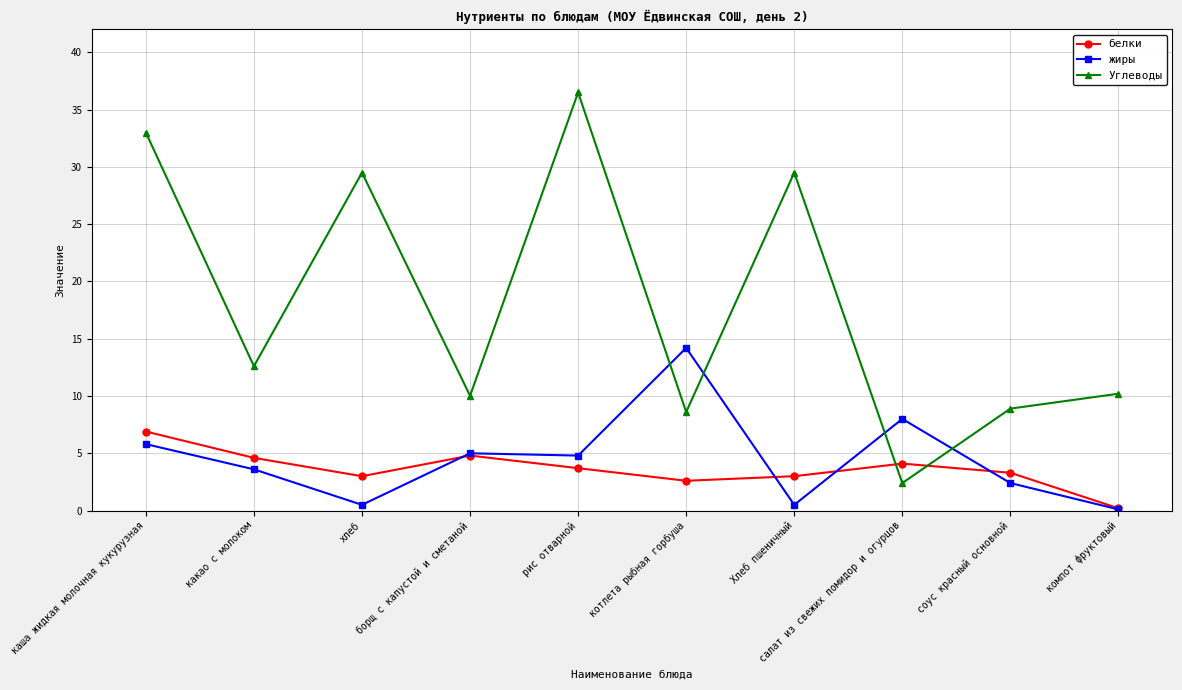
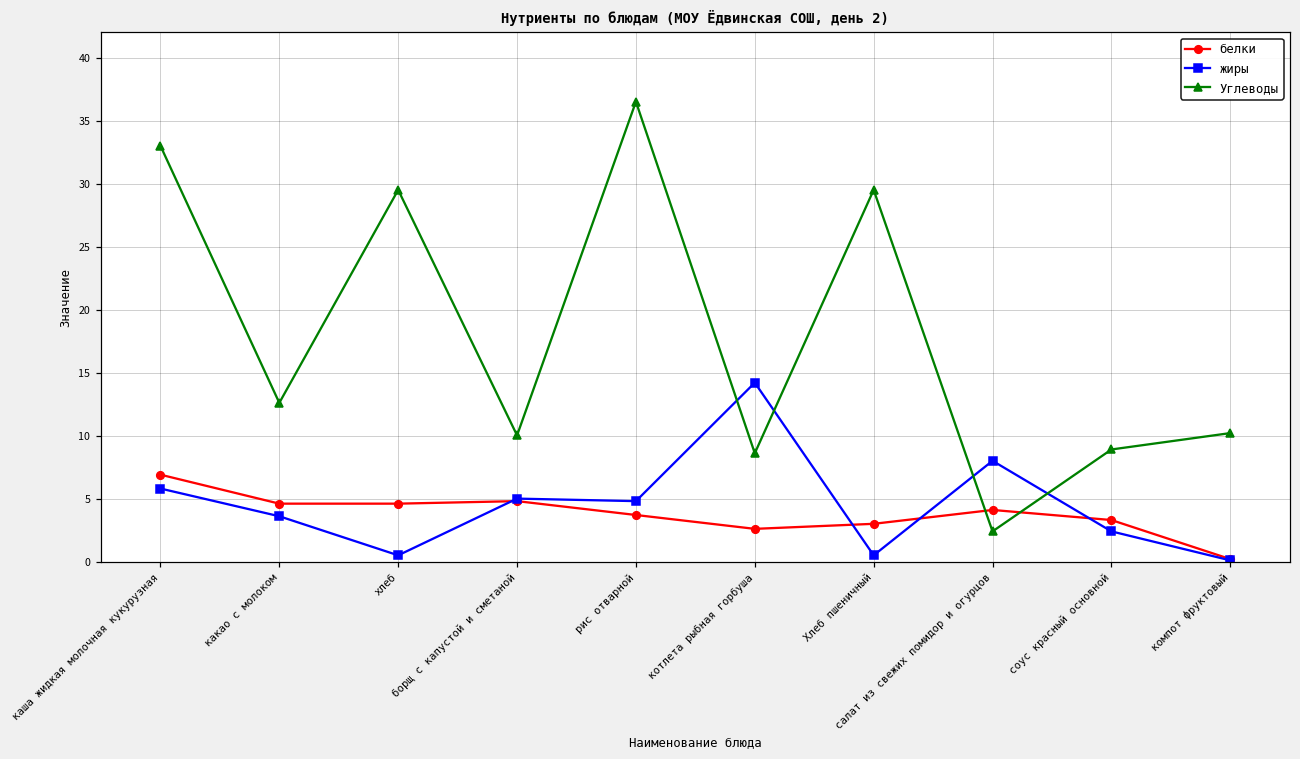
белки, хлеб: 3.0 -> 4.6
